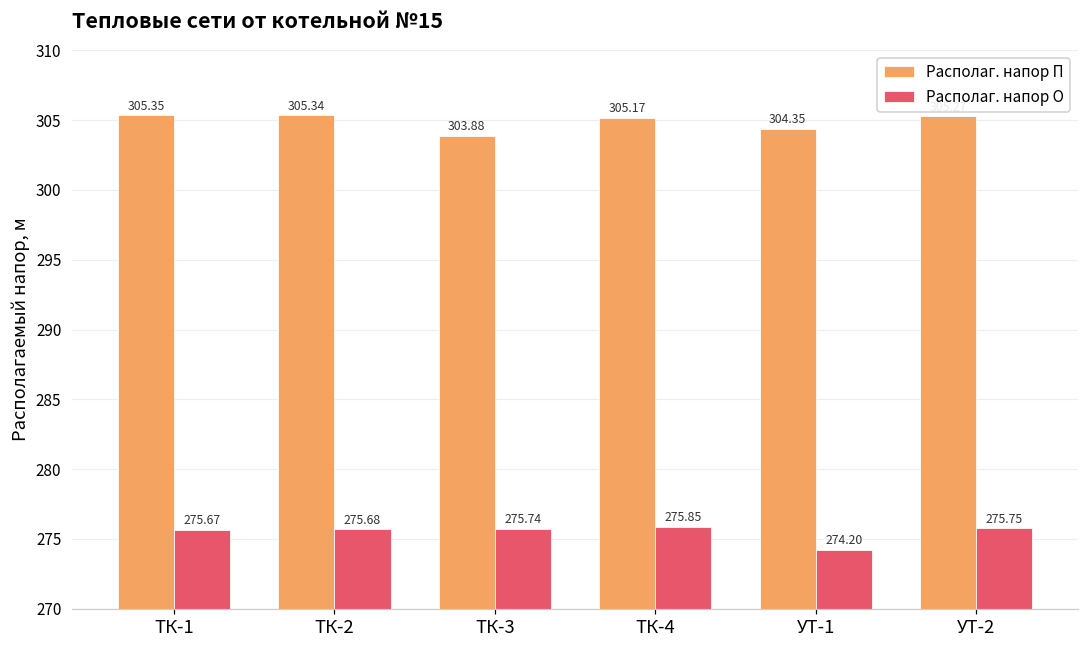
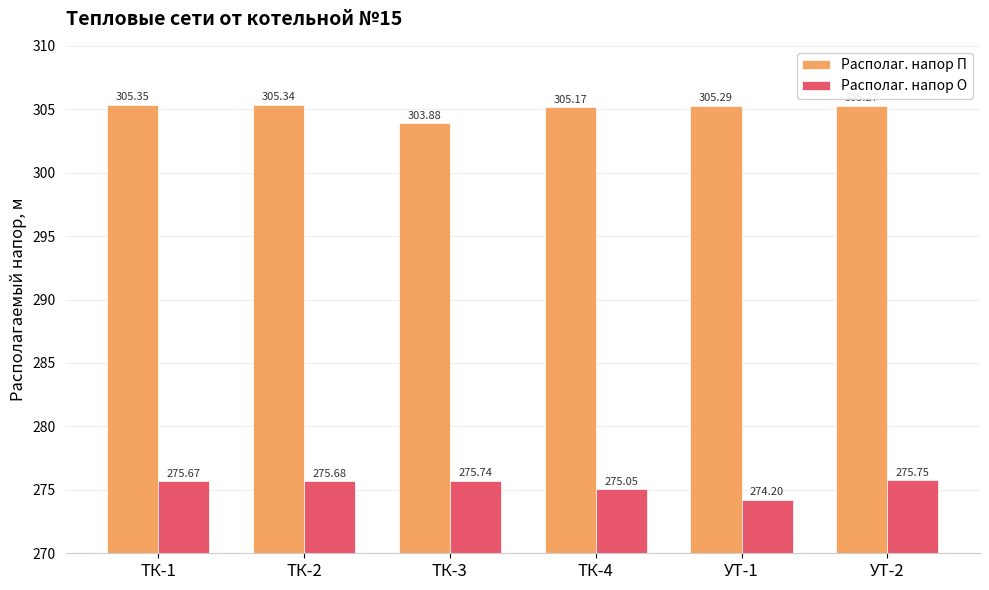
Располаг. напор О, ТК-4: 275.85 -> 275.05
Располаг. напор П, УТ-1: 304.35 -> 305.29
